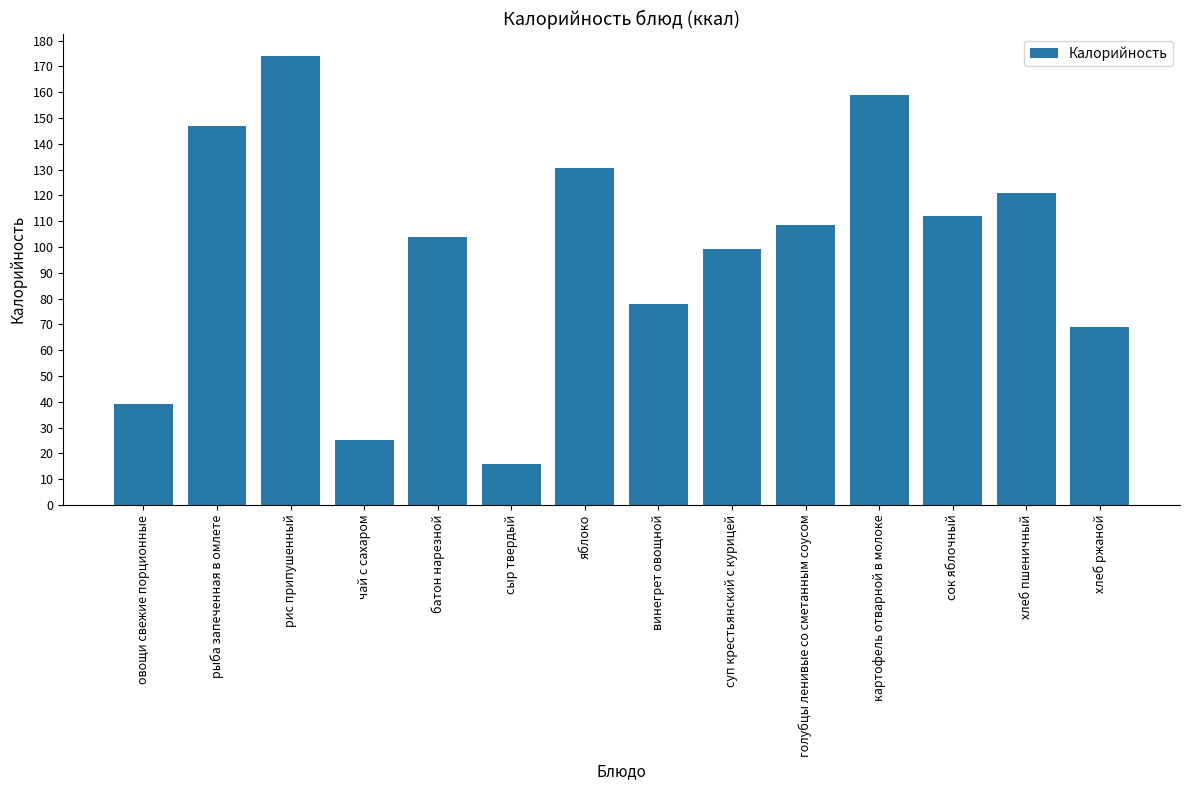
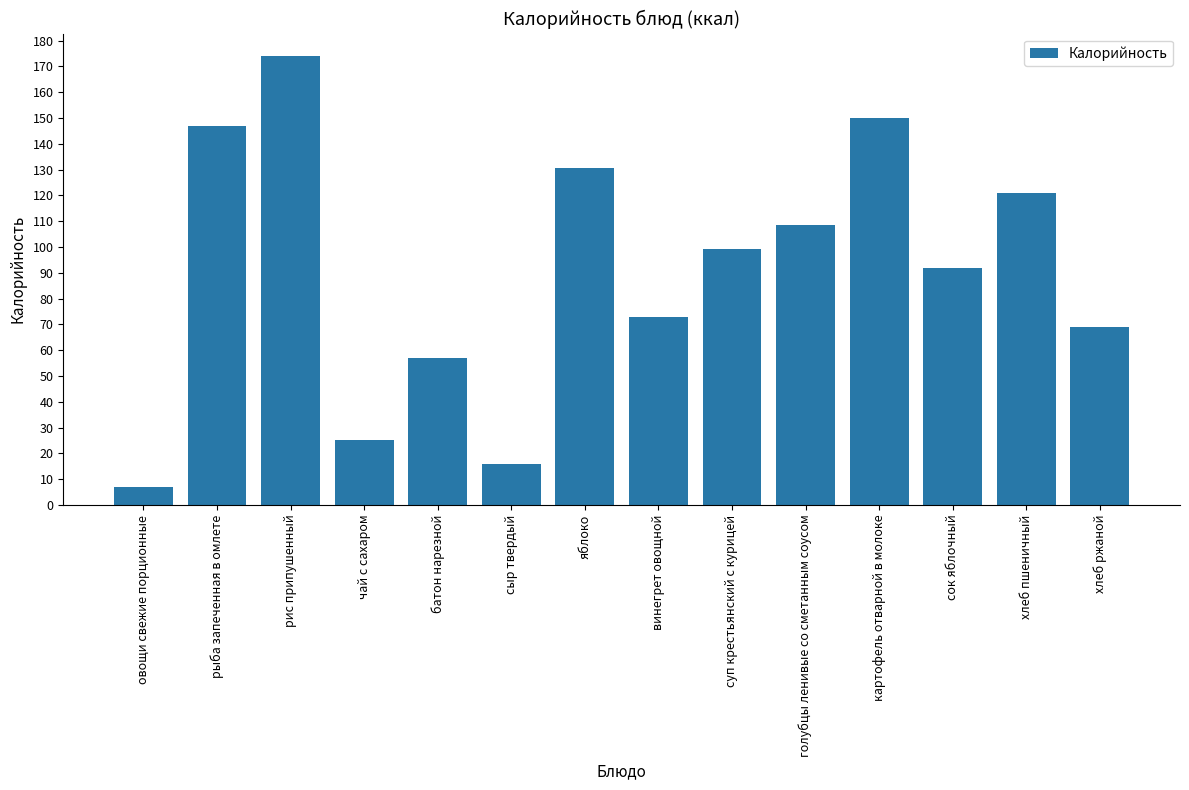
овощи свежие порционные: 39 -> 7
батон нарезной: 104 -> 57
винегрет овощной: 78 -> 73
картофель отварной в молоке: 159 -> 150
сок яблочный: 112 -> 92
